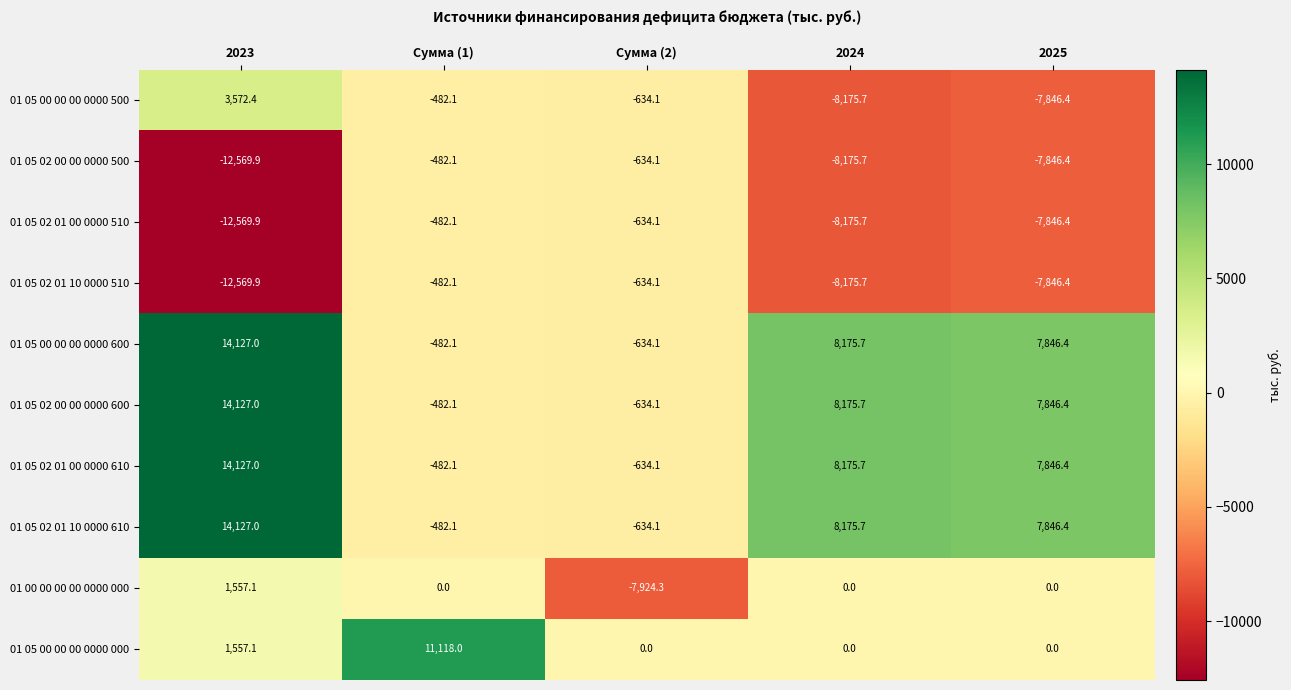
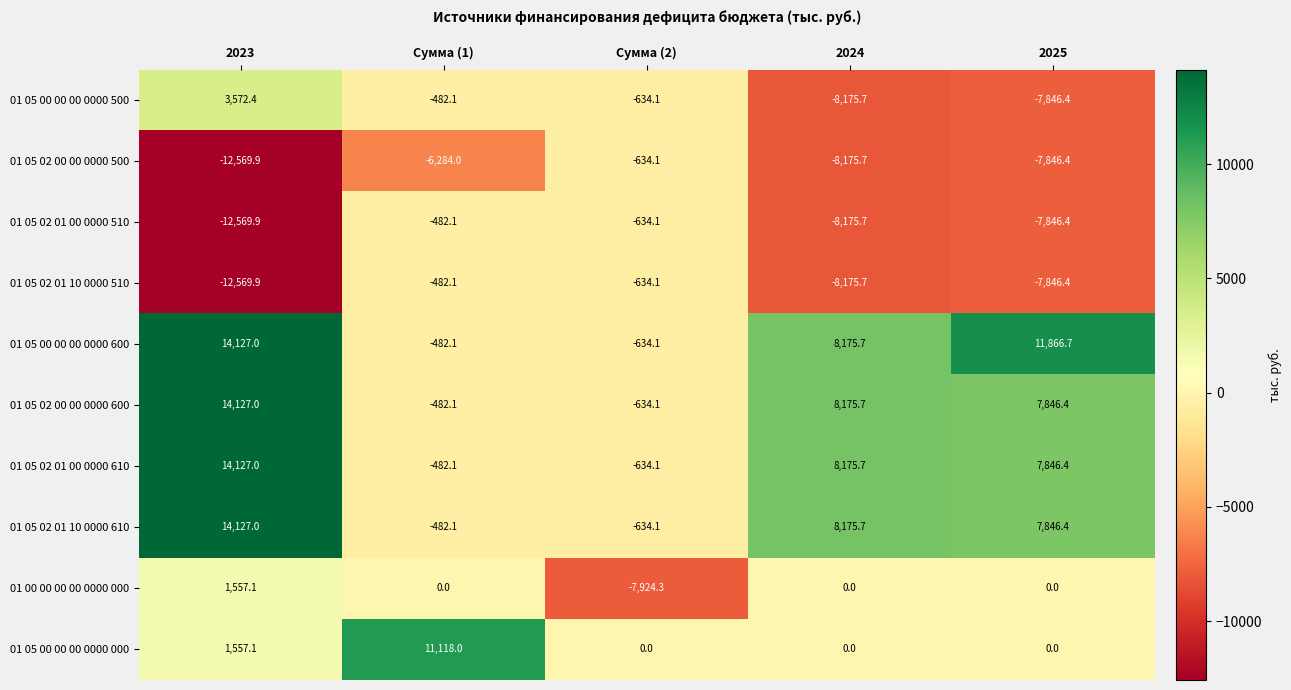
01 05 02 00 00 0000 500, Сумма (1): -482.1 -> -6,284.0
01 05 00 00 00 0000 600, 2025: 7,846.4 -> 11,866.7
